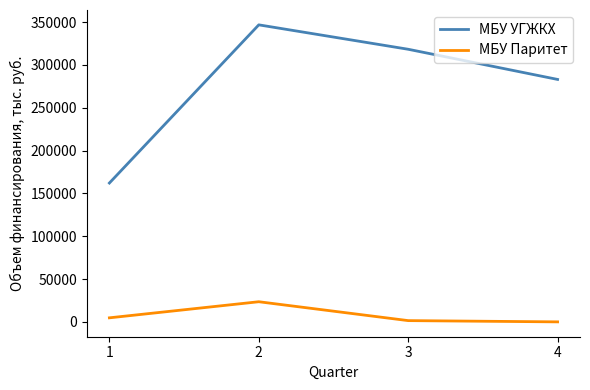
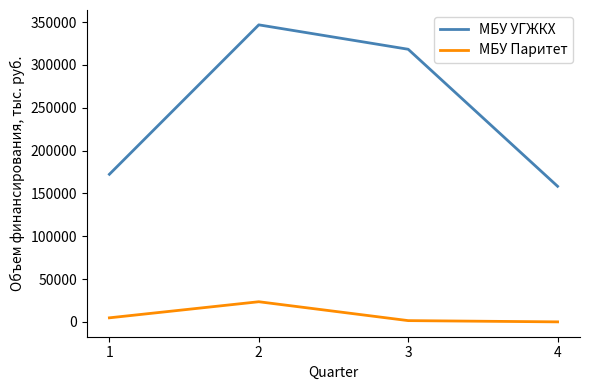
МБУ УГЖКХ, 1: 160000 -> 170000
МБУ УГЖКХ, 4: 280000 -> 160000
